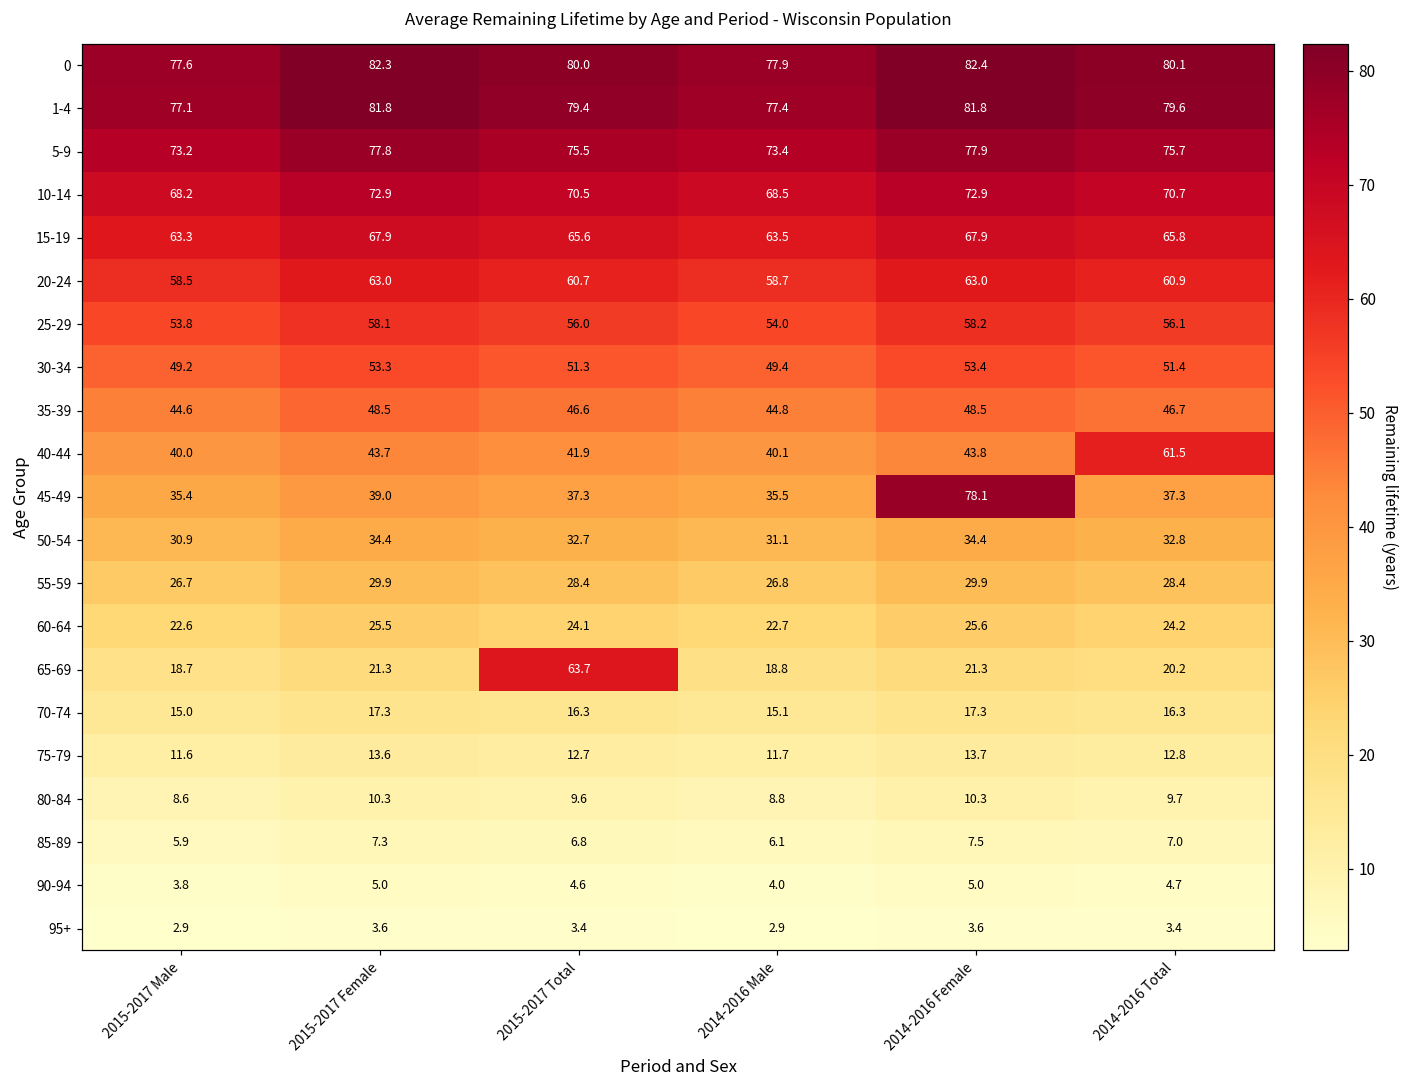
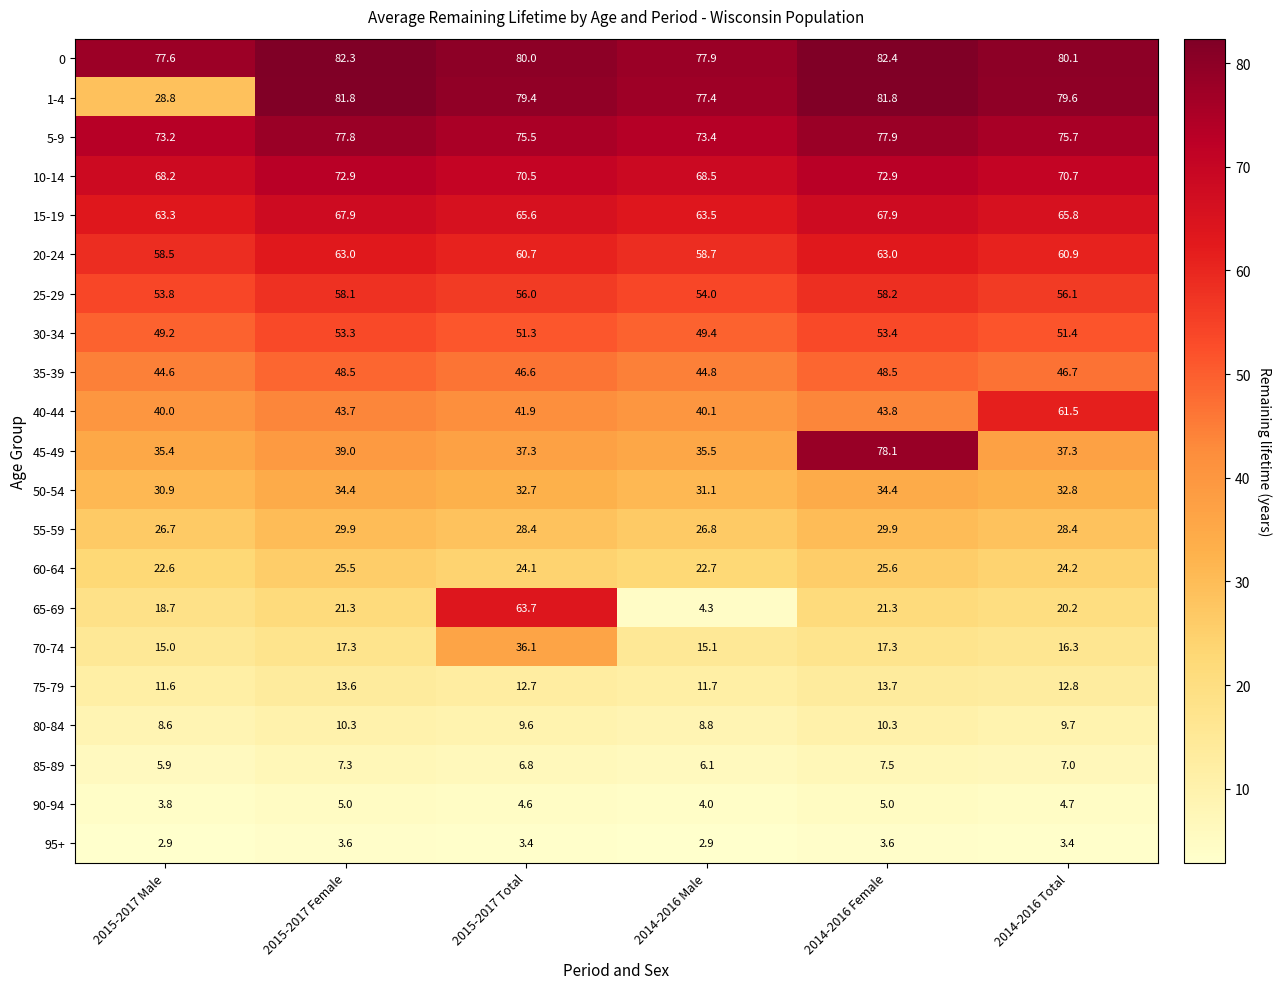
1-4, 2015-2017 Male: 77.1 -> 28.8
65-69, 2014-2016 Male: 18.8 -> 4.3
70-74, 2015-2017 Total: 16.3 -> 36.1
